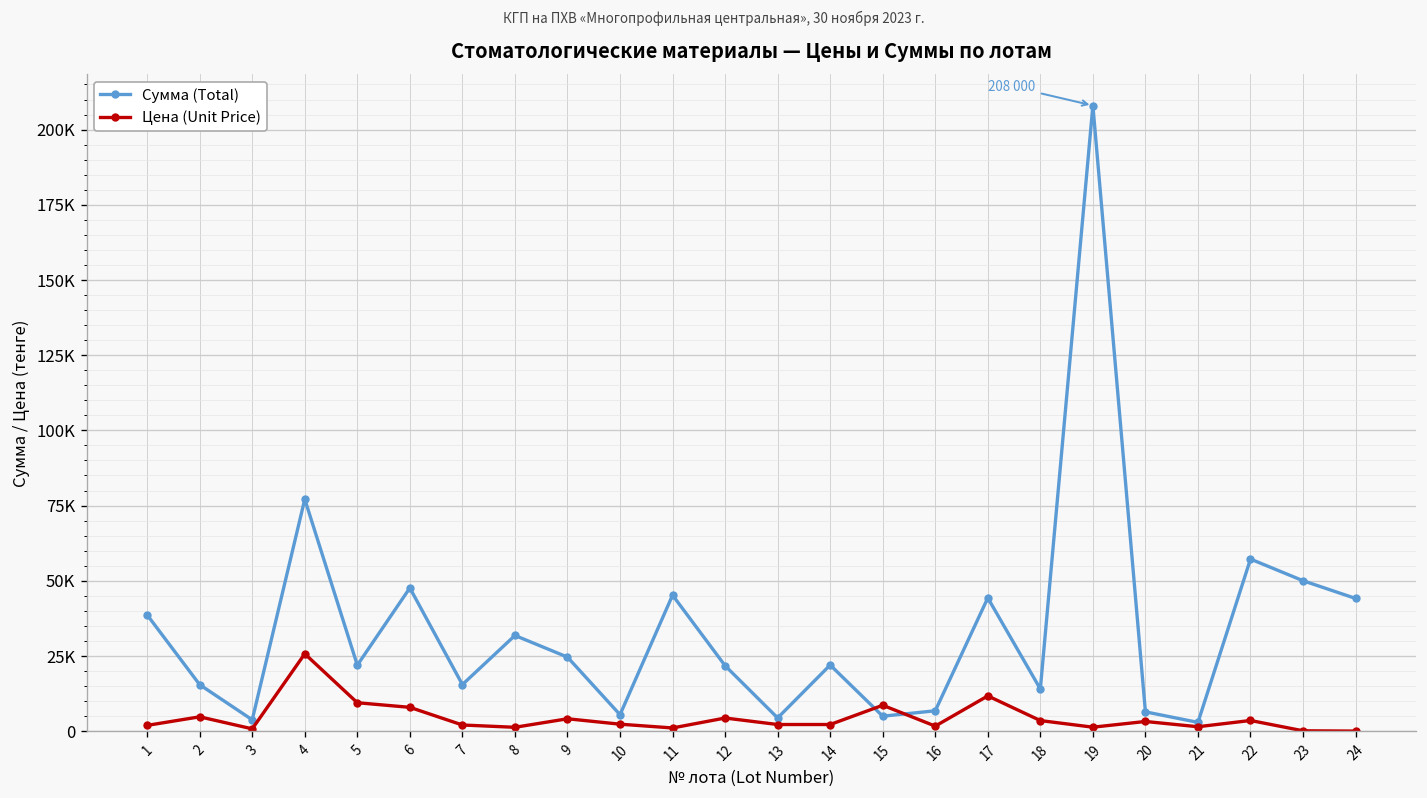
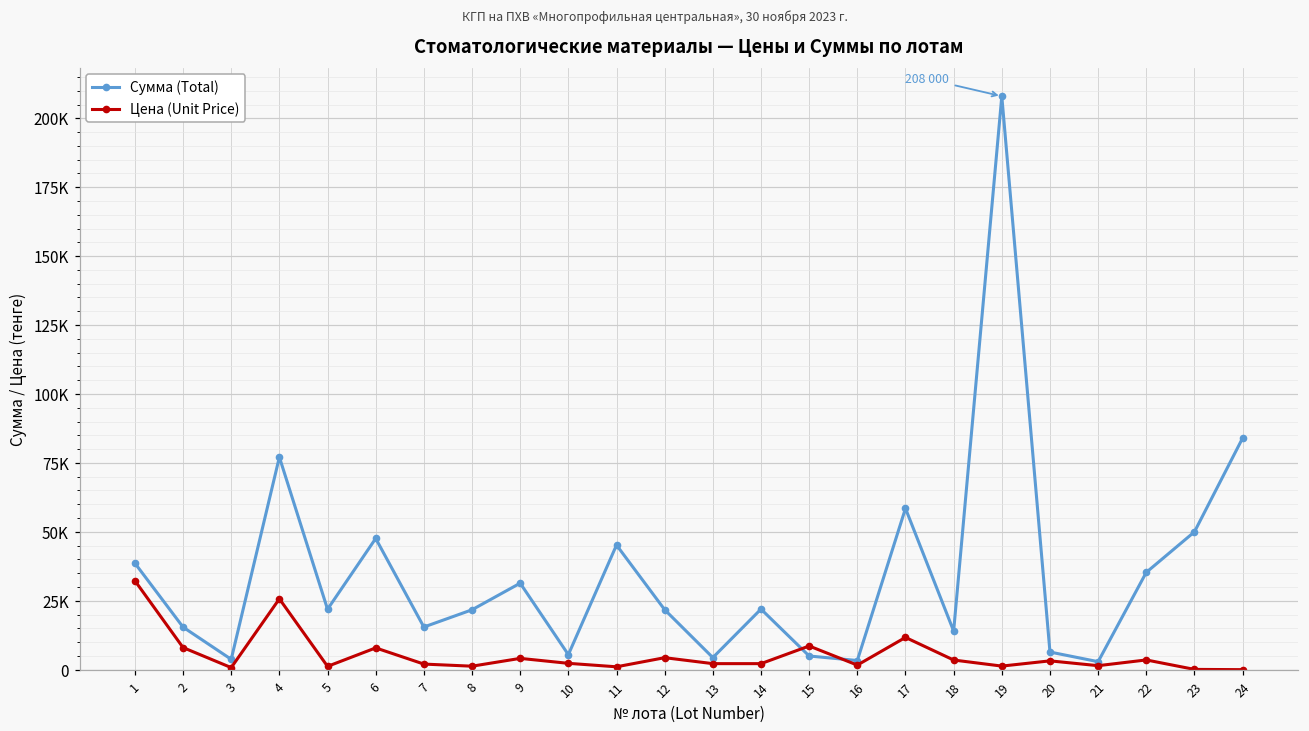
Цена (Unit Price), 1: 2000 -> 32000
Цена (Unit Price), 2: 5000 -> 8000
Цена (Unit Price), 5: 9000 -> 1000
Сумма (Total), 8: 32000 -> 22000
Сумма (Total), 9: 25000 -> 31000
Сумма (Total), 16: 7000 -> 3000
Сумма (Total), 17: 44000 -> 59000
Сумма (Total), 22: 57000 -> 35000
Сумма (Total), 24: 44000 -> 84000
